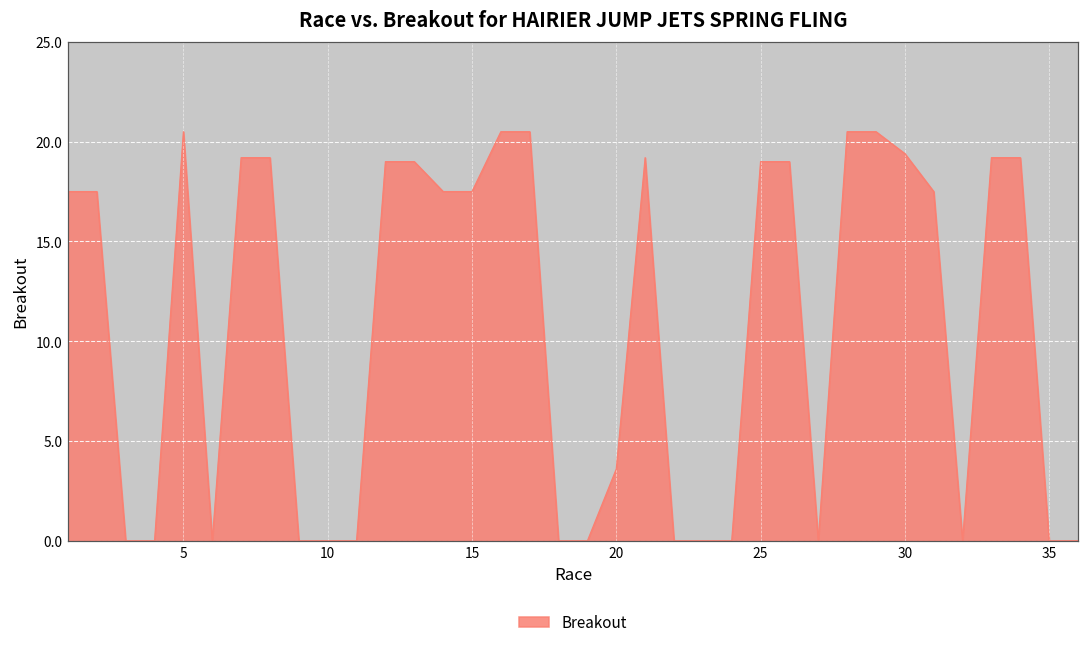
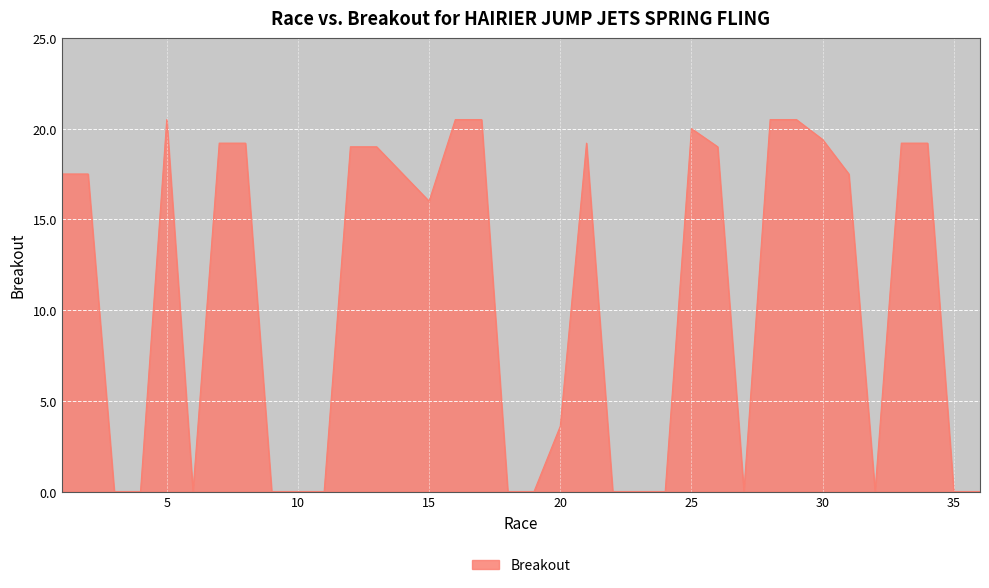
15: 17.5 -> 16.0
25: 19 -> 20
